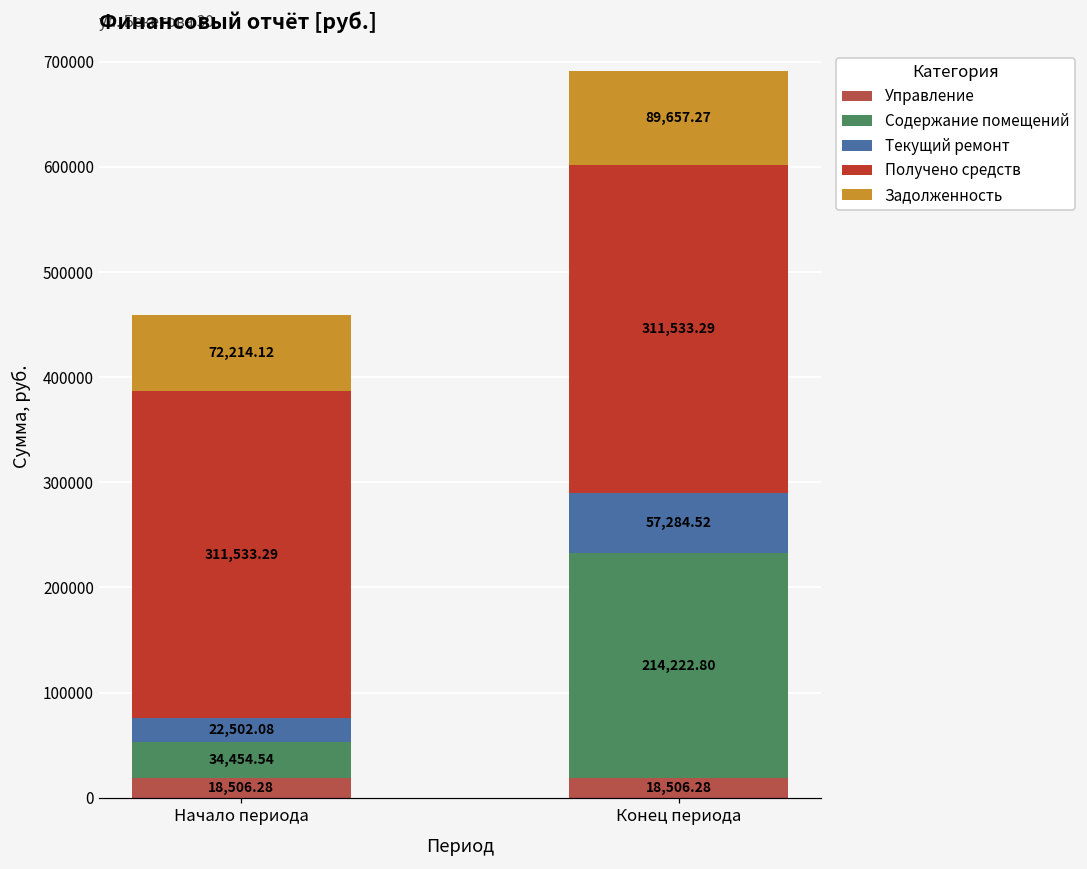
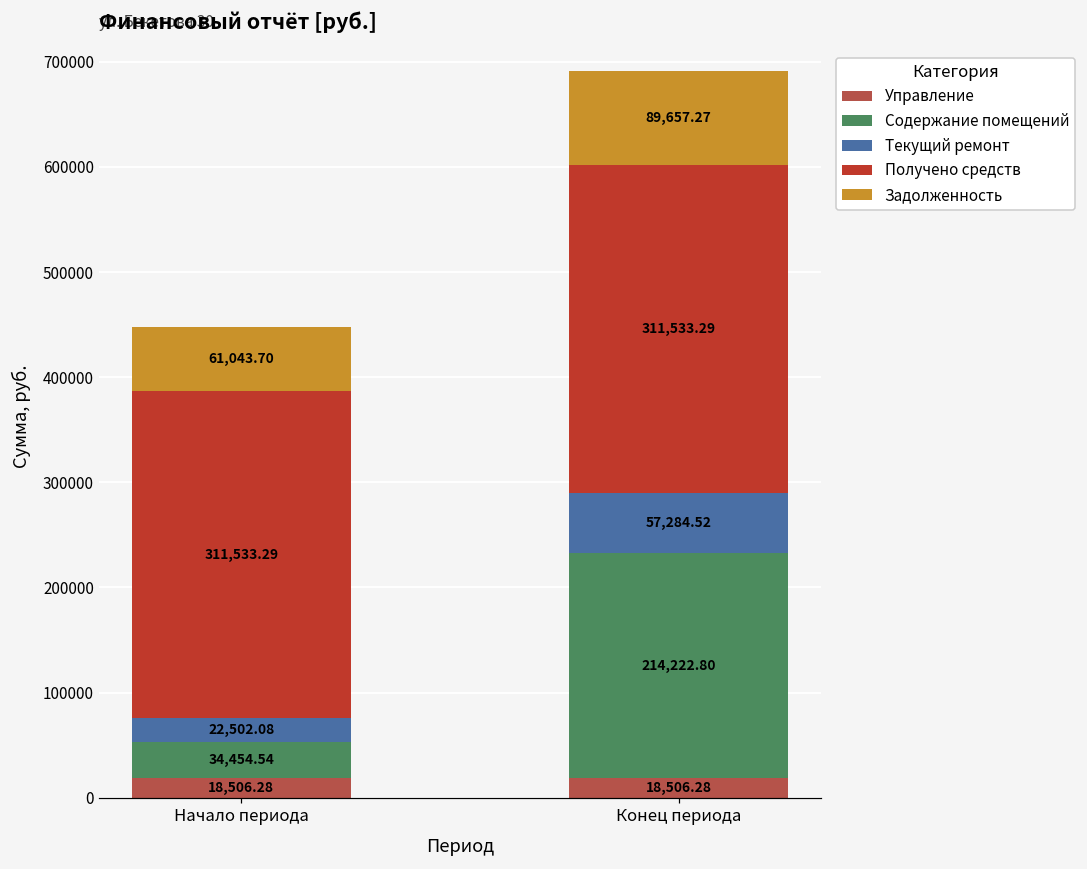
Задолженность, Начало периода: 72,214.12 -> 61,043.70
